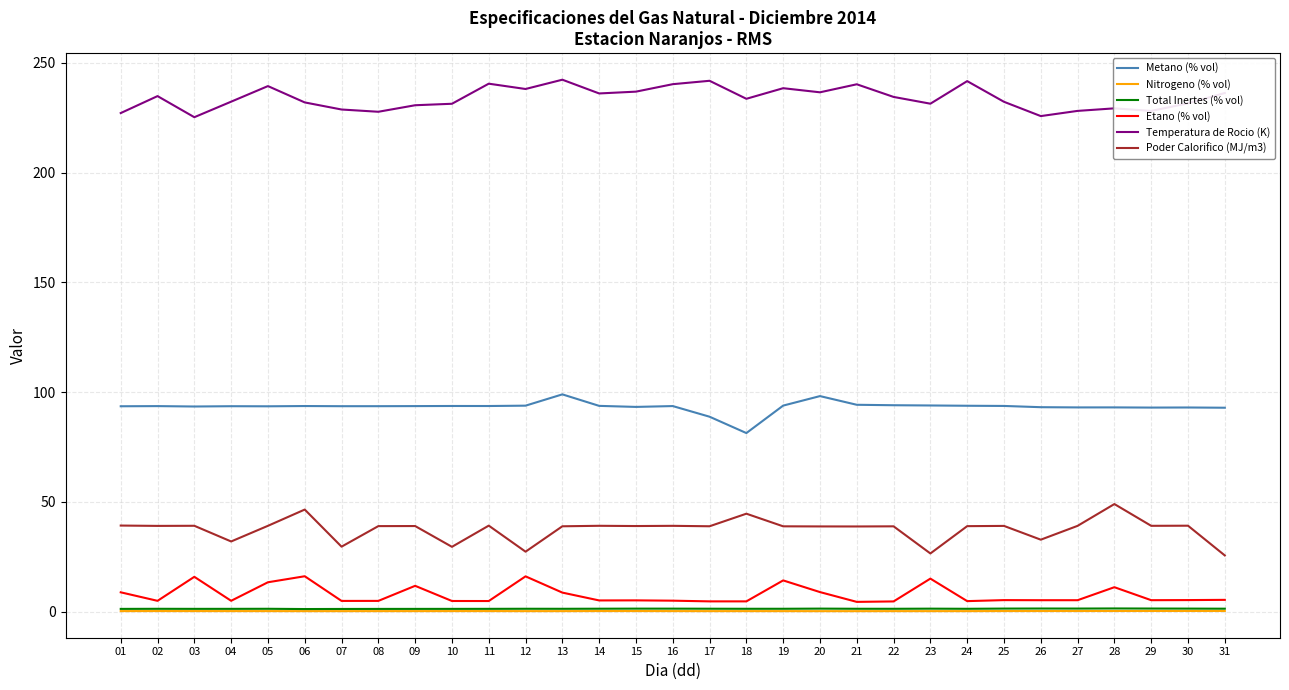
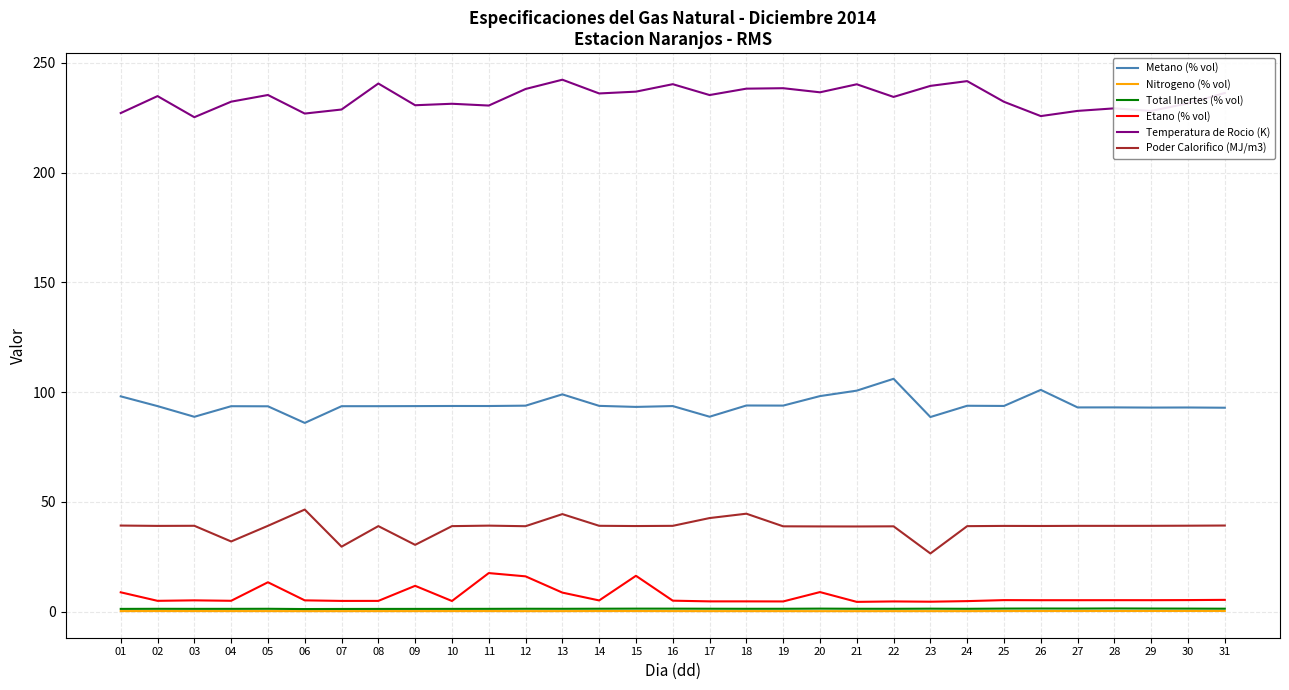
Metano (% vol), 01: 94 -> 98
Metano (% vol), 03: 93 -> 89
Etano (% vol), 03: 16 -> 5
Temperatura de Rocio (K), 05: 239 -> 235
Metano (% vol), 06: 94 -> 86
Etano (% vol), 06: 16 -> 5
Temperatura de Rocio (K), 06: 232 -> 227
Temperatura de Rocio (K), 08: 228 -> 241
Poder Calorifico (MJ/m3), 09: 39 -> 30
Poder Calorifico (MJ/m3), 10: 30 -> 39
Etano (% vol), 11: 5 -> 18
Temperatura de Rocio (K), 11: 241 -> 231
Poder Calorifico (MJ/m3), 12: 27 -> 39
Poder Calorifico (MJ/m3), 13: 39 -> 44
Etano (% vol), 15: 5 -> 16
Temperatura de Rocio (K), 17: 242 -> 235
Poder Calorifico (MJ/m3), 17: 39 -> 43
Metano (% vol), 18: 81 -> 94
Temperatura de Rocio (K), 18: 234 -> 238
Etano (% vol), 19: 14 -> 5
Metano (% vol), 21: 94 -> 101
Metano (% vol), 22: 94 -> 106
Metano (% vol), 23: 94 -> 89
Etano (% vol), 23: 15 -> 5
Temperatura de Rocio (K), 23: 231 -> 240
Metano (% vol), 26: 93 -> 101
Poder Calorifico (MJ/m3), 26: 33 -> 39
Etano (% vol), 28: 11 -> 5
Poder Calorifico (MJ/m3), 28: 49 -> 39
Poder Calorifico (MJ/m3), 31: 26 -> 39
